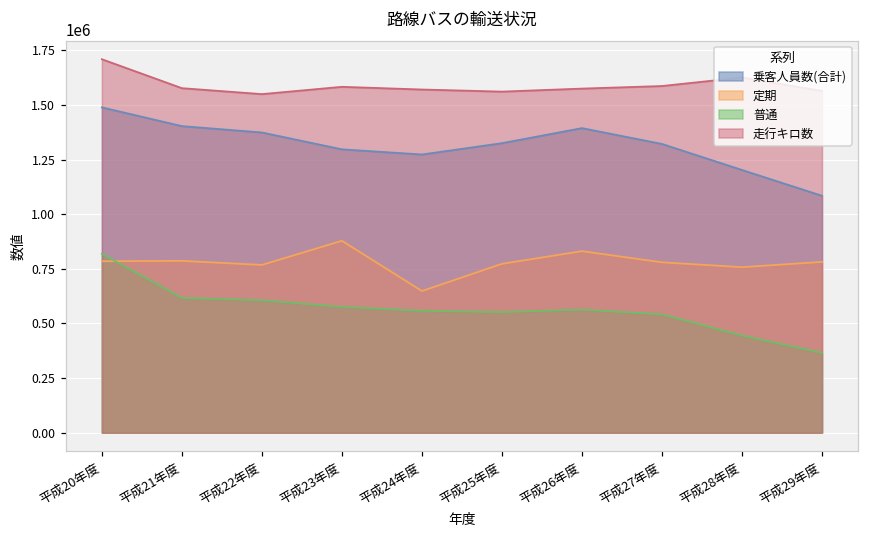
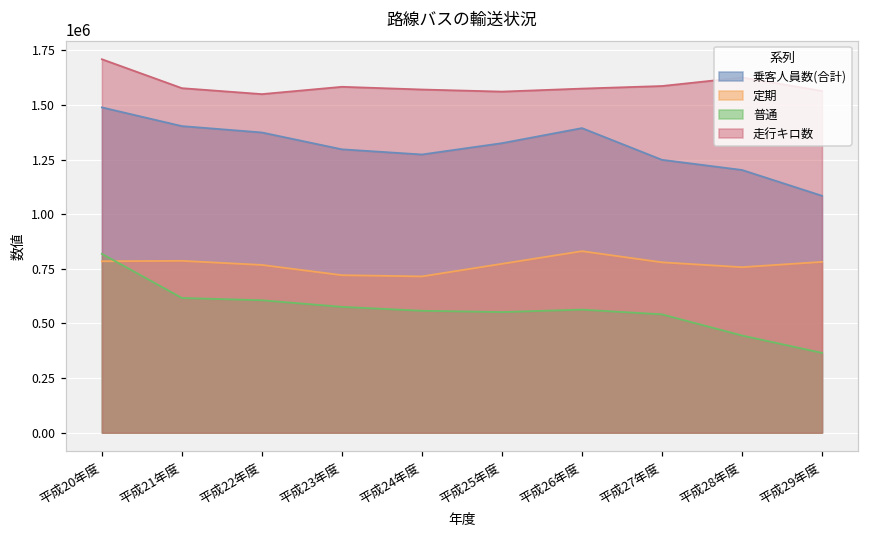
定期, 平成23年度: 880000 -> 720000
定期, 平成24年度: 650000 -> 720000
乗客人員数(合計), 平成27年度: 1320000 -> 1250000
